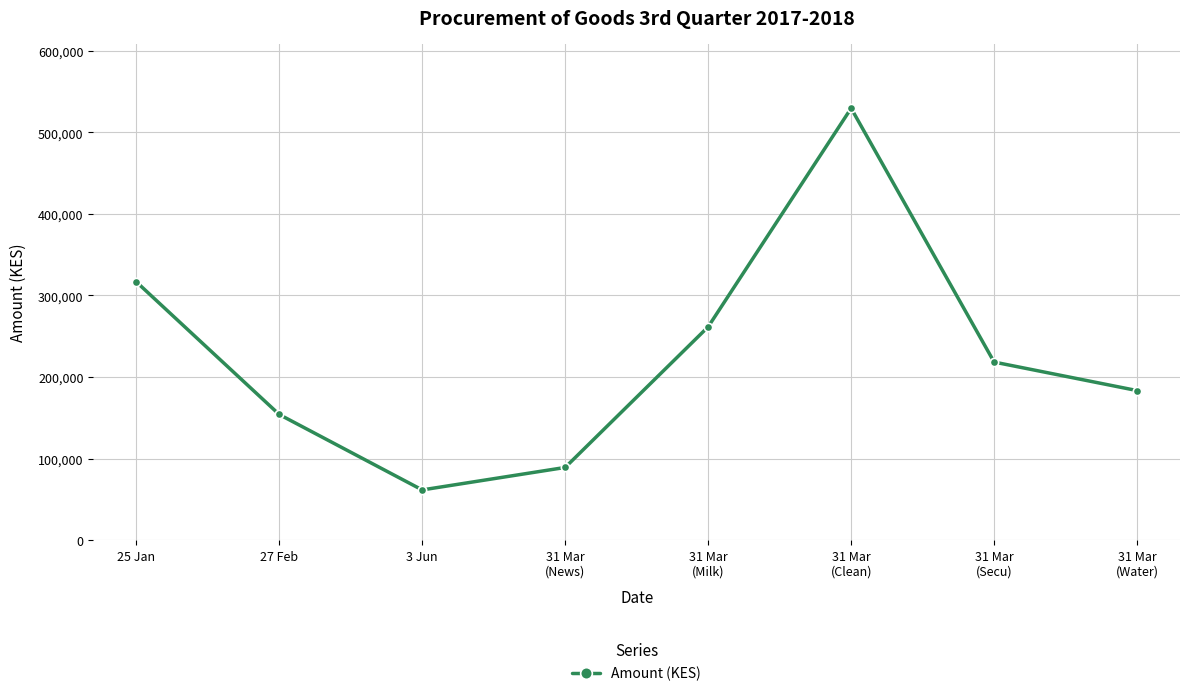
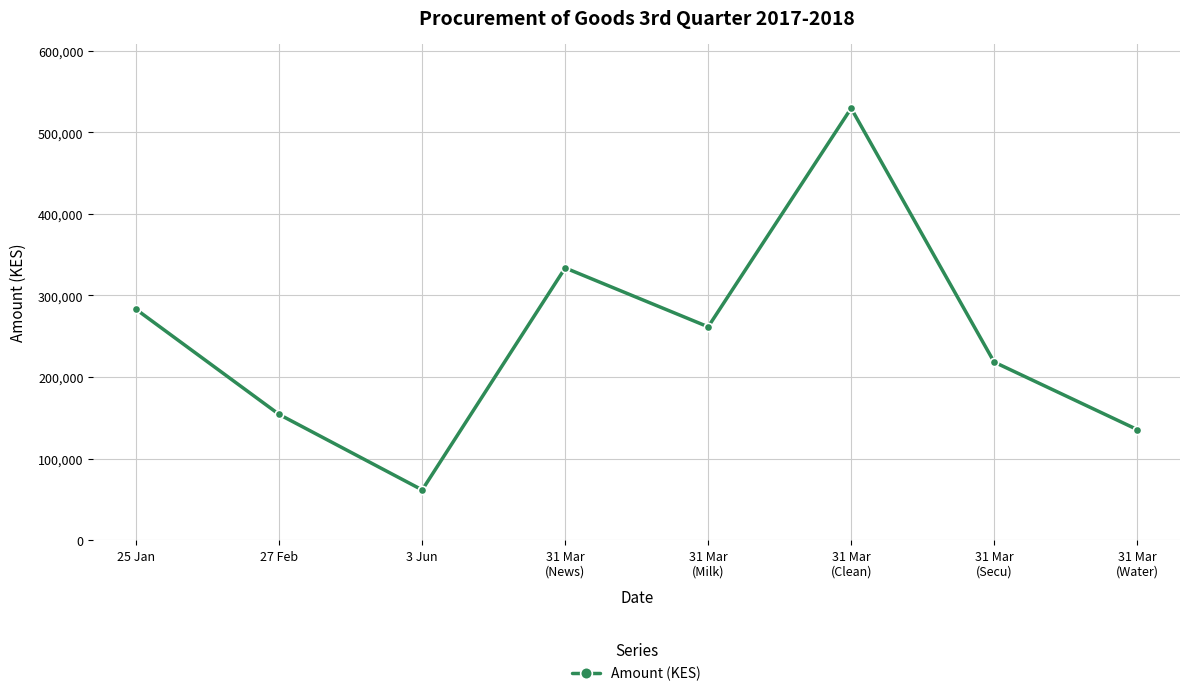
25 Jan: 320,000 -> 280,000
31 Mar (News): 90,000 -> 330,000
31 Mar (Water): 180,000 -> 140,000
